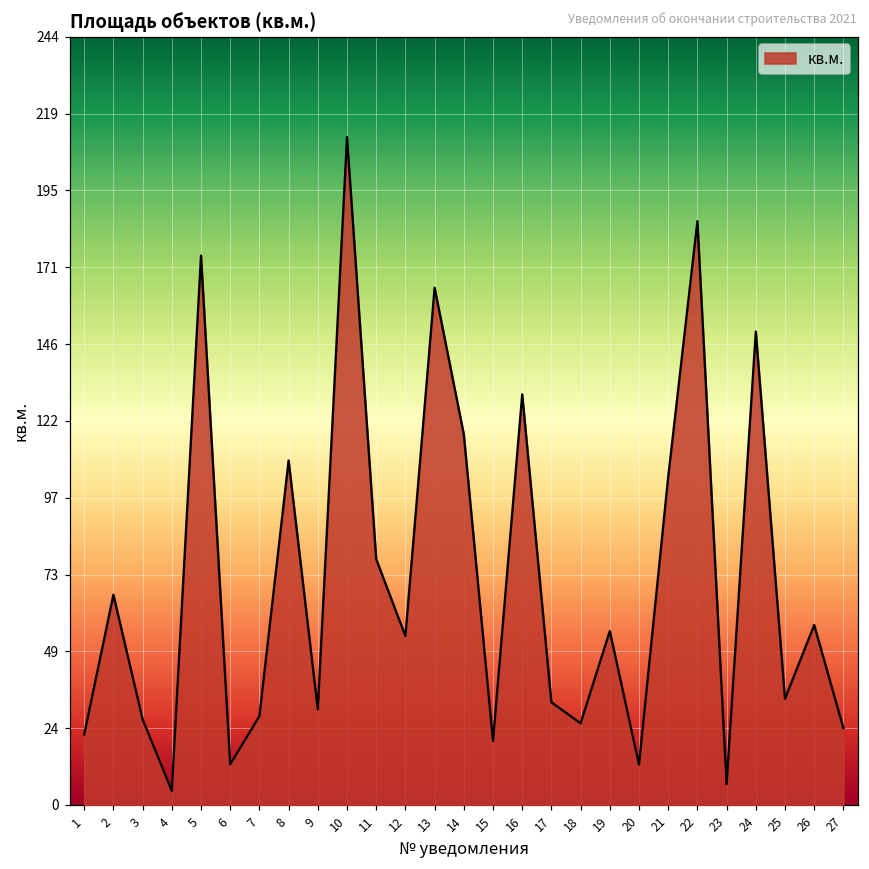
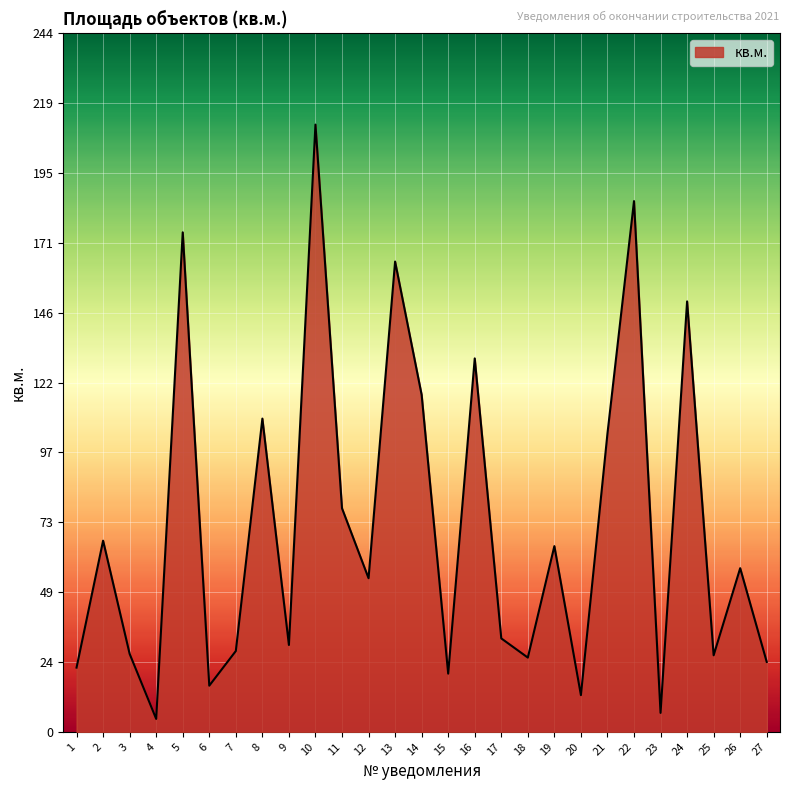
6: 13 -> 16
19: 55 -> 65
25: 34 -> 27
